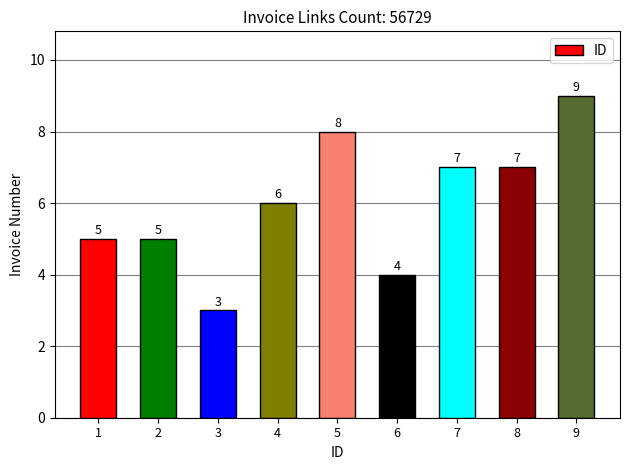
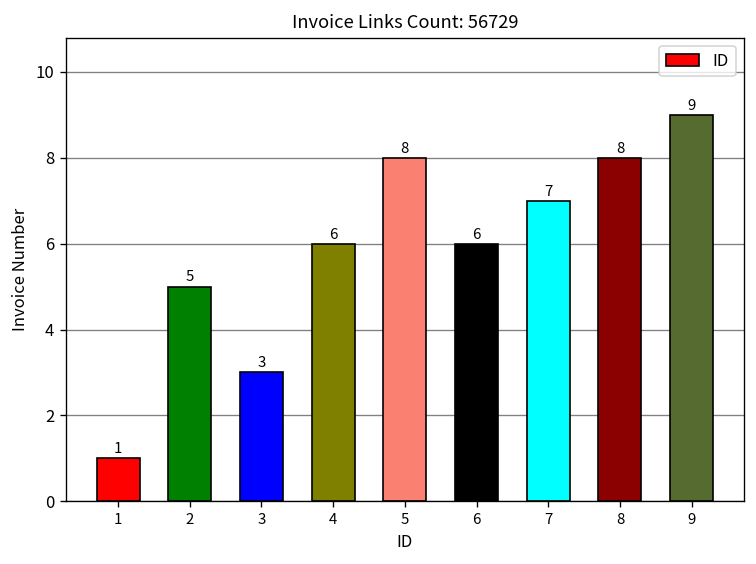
1: 5 -> 1
6: 4 -> 6
8: 7 -> 8
